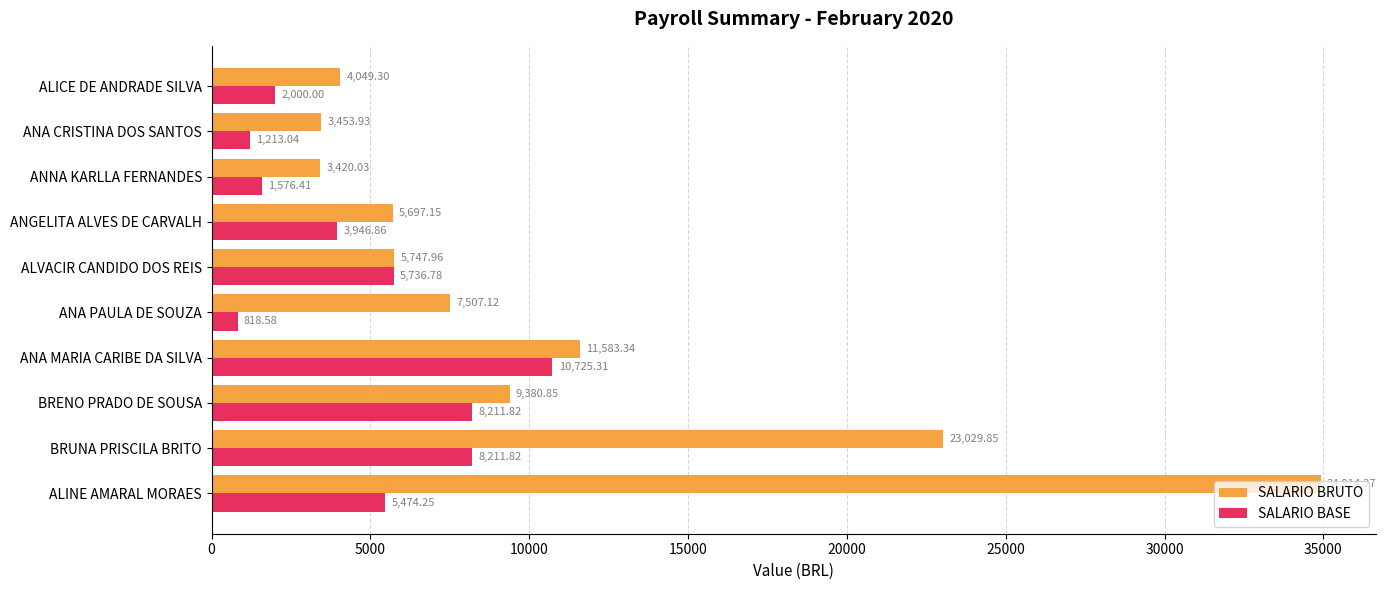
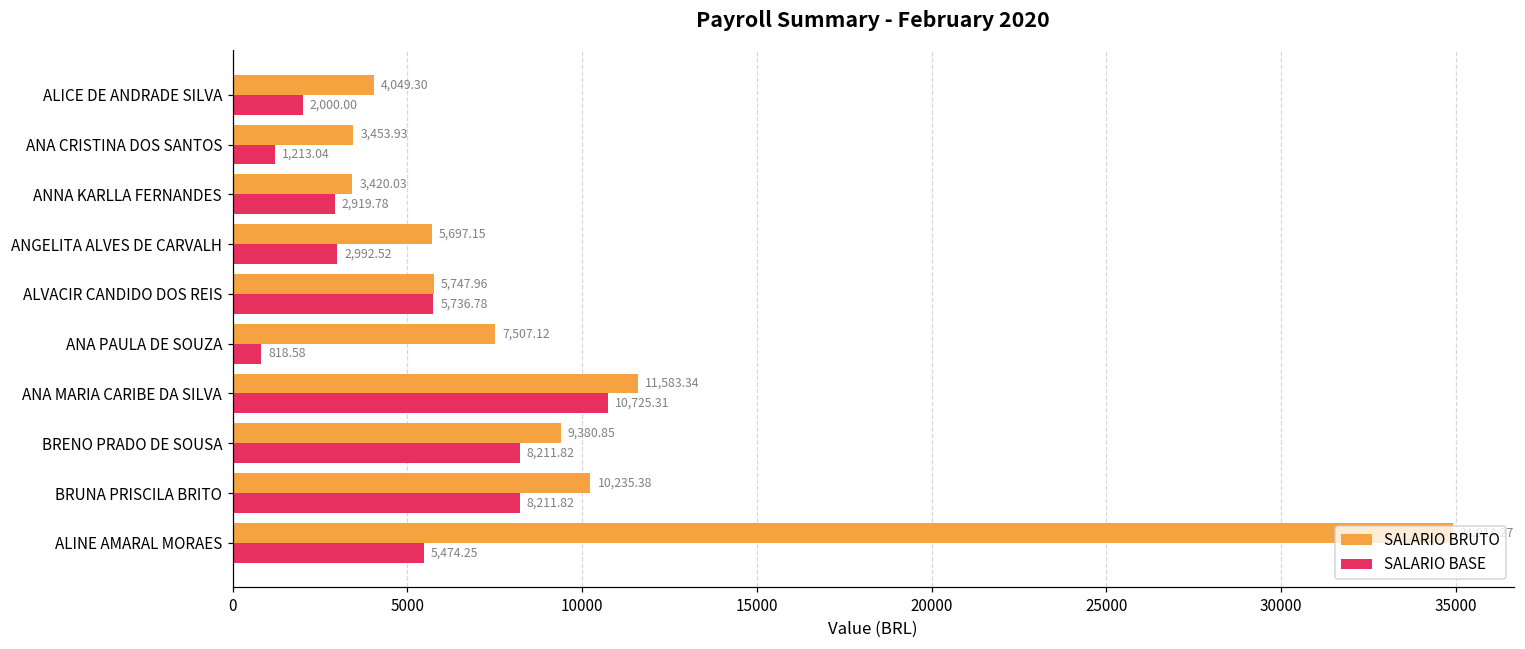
SALARIO BASE, ANNA KARLLA FERNANDES: 1,576.41 -> 2,919.78
SALARIO BASE, ANGELITA ALVES DE CARVALH: 3,946.86 -> 2,992.52
SALARIO BRUTO, BRUNA PRISCILA BRITO: 23,029.85 -> 10,235.38
